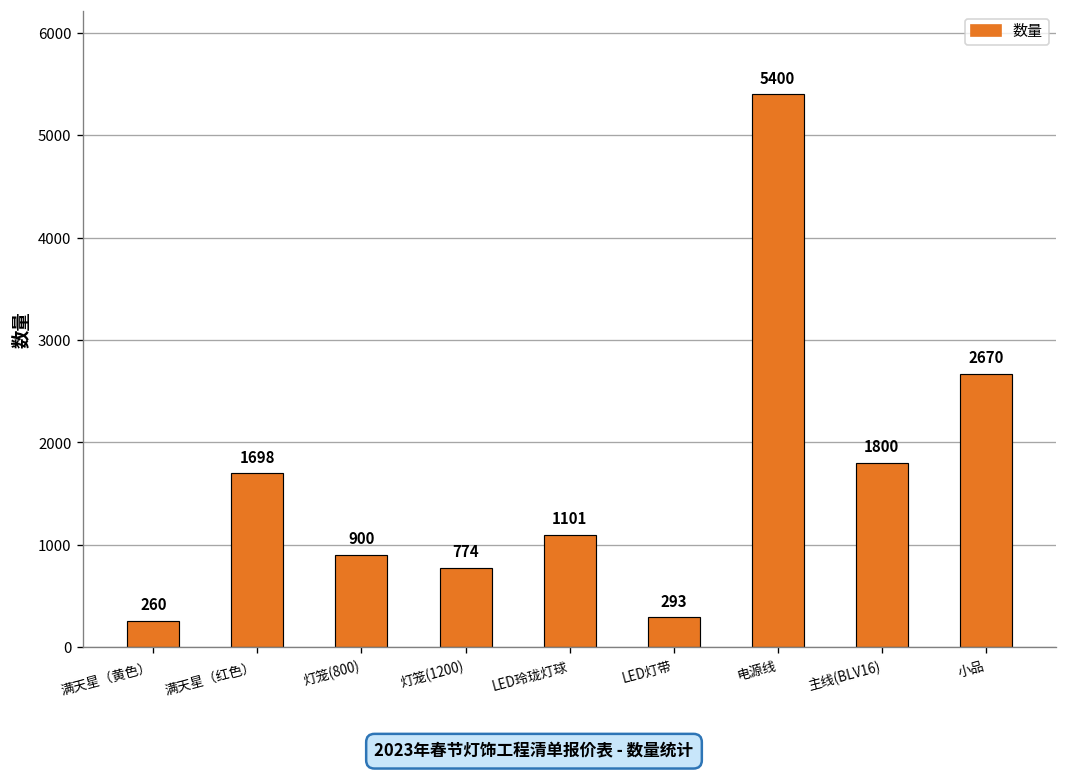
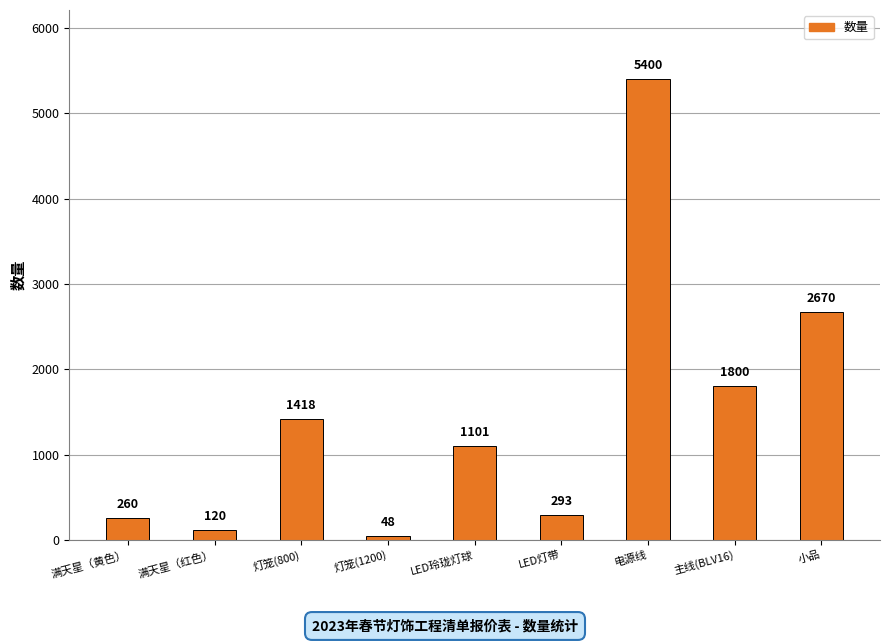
满天星（红色）: 1698 -> 120
灯笼(800): 900 -> 1418
灯笼(1200): 774 -> 48
